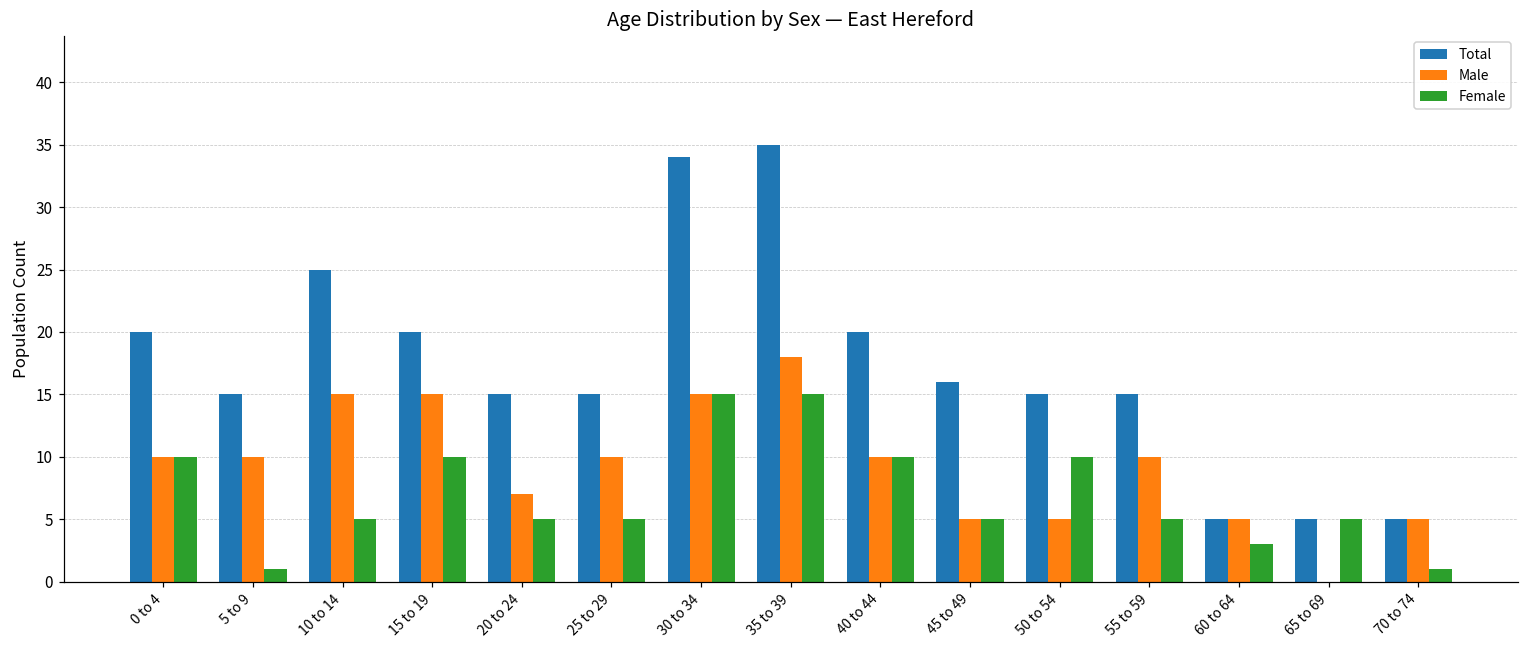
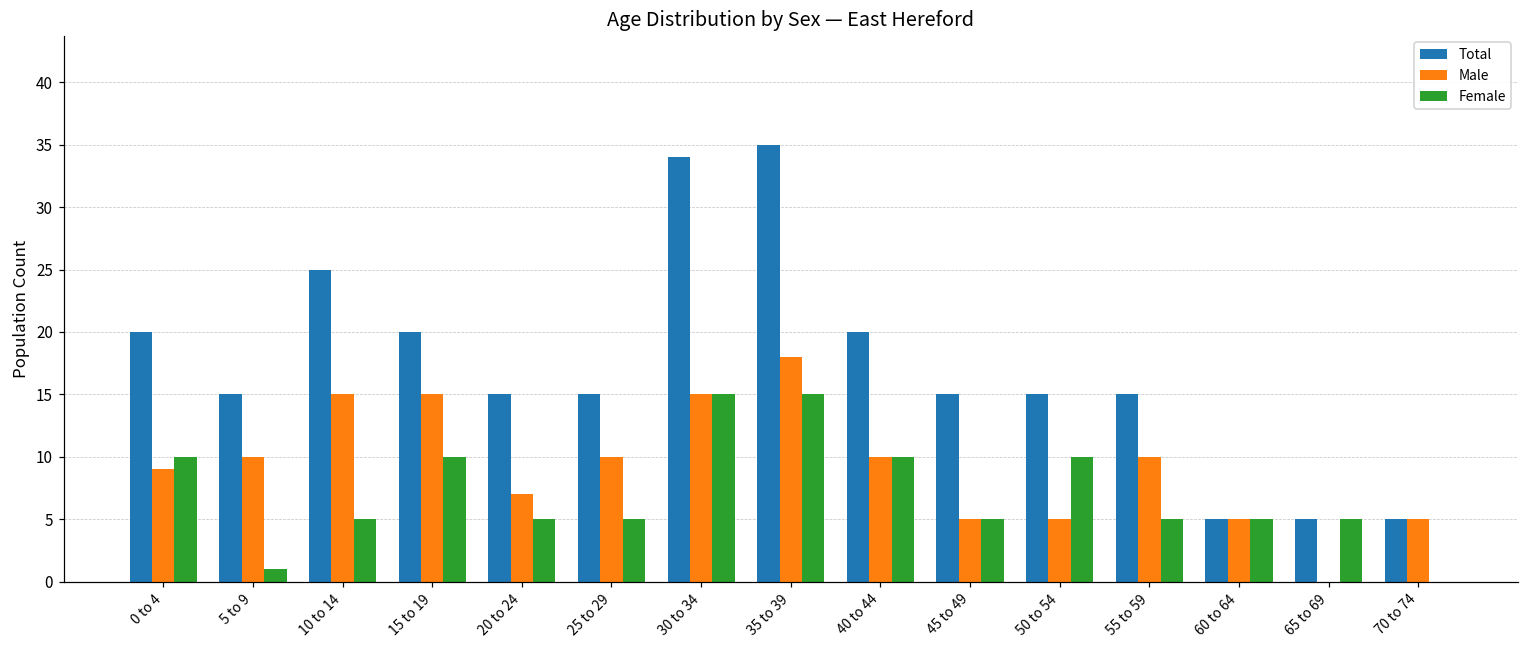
Male, 0 to 4: 10 -> 9
Total, 45 to 49: 16 -> 15
Female, 60 to 64: 3 -> 5
Female, 70 to 74: 1 -> 0
